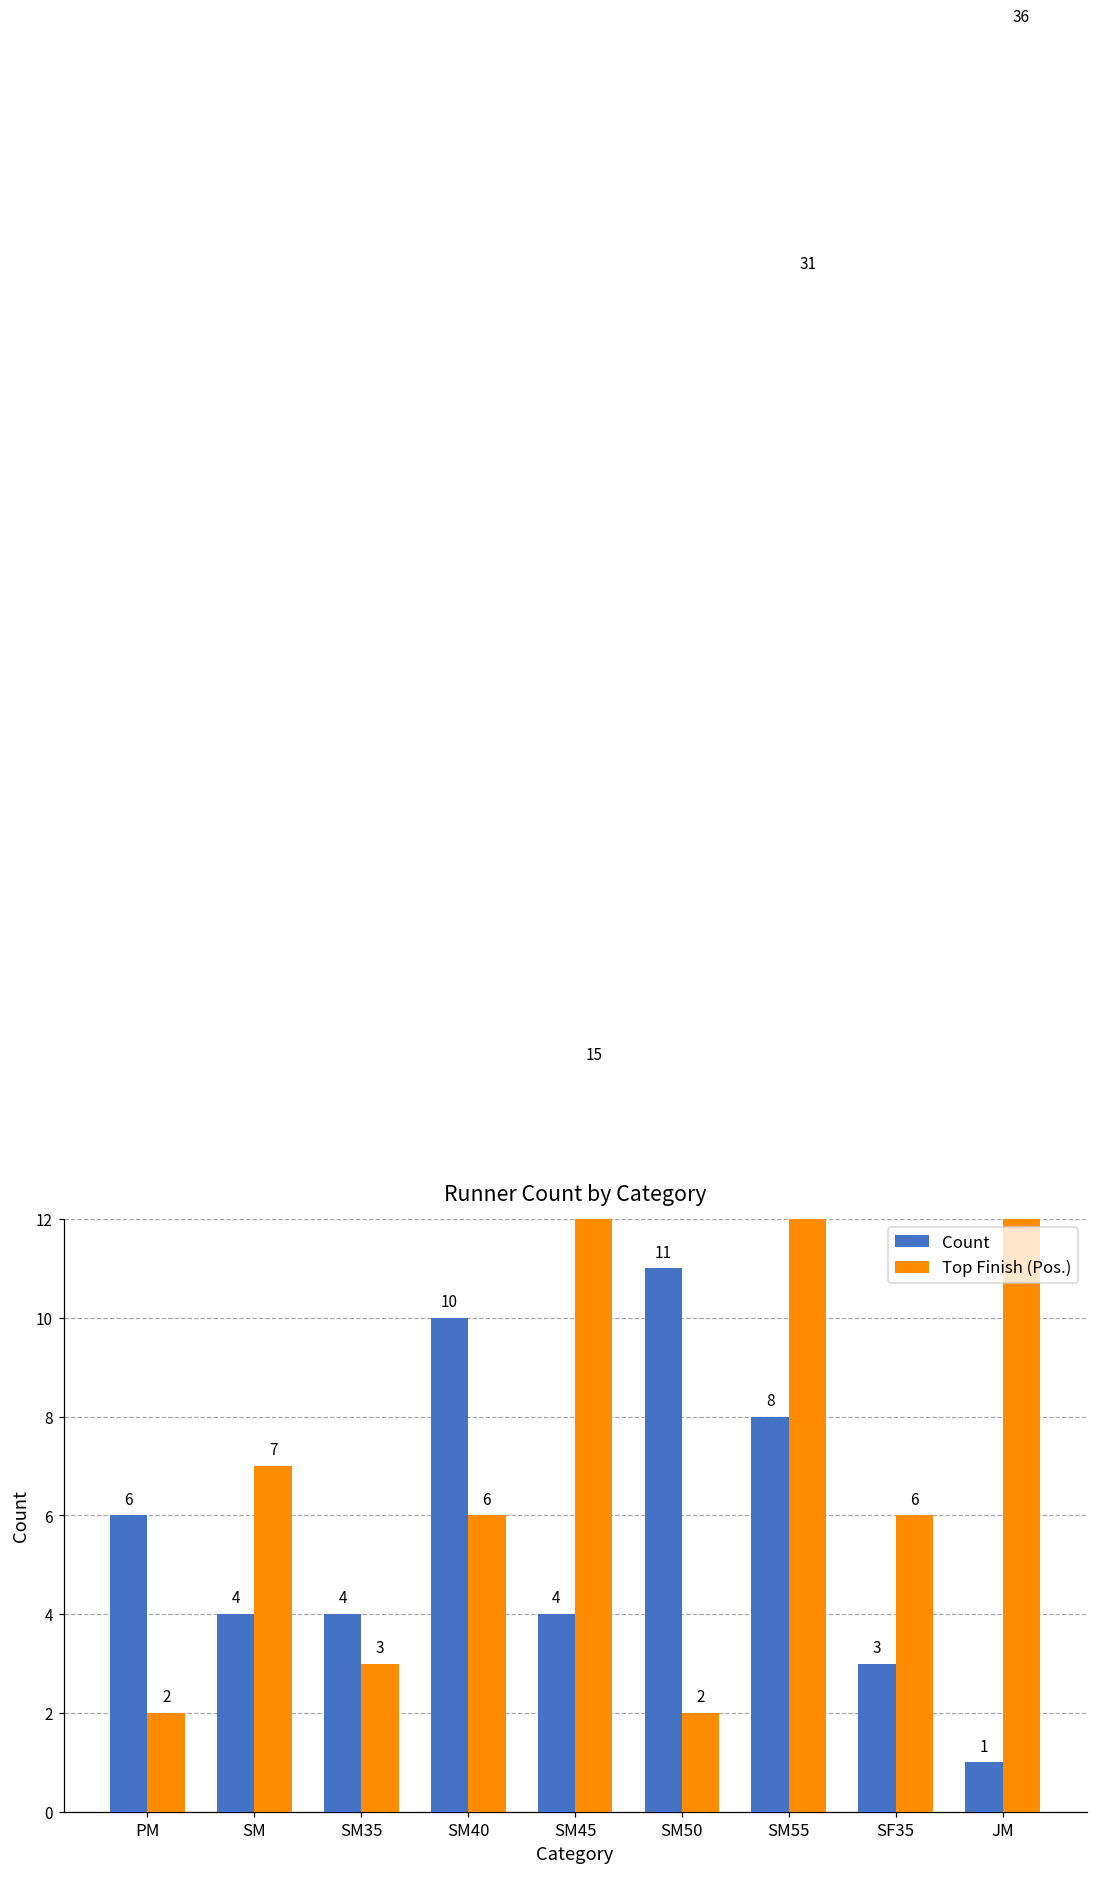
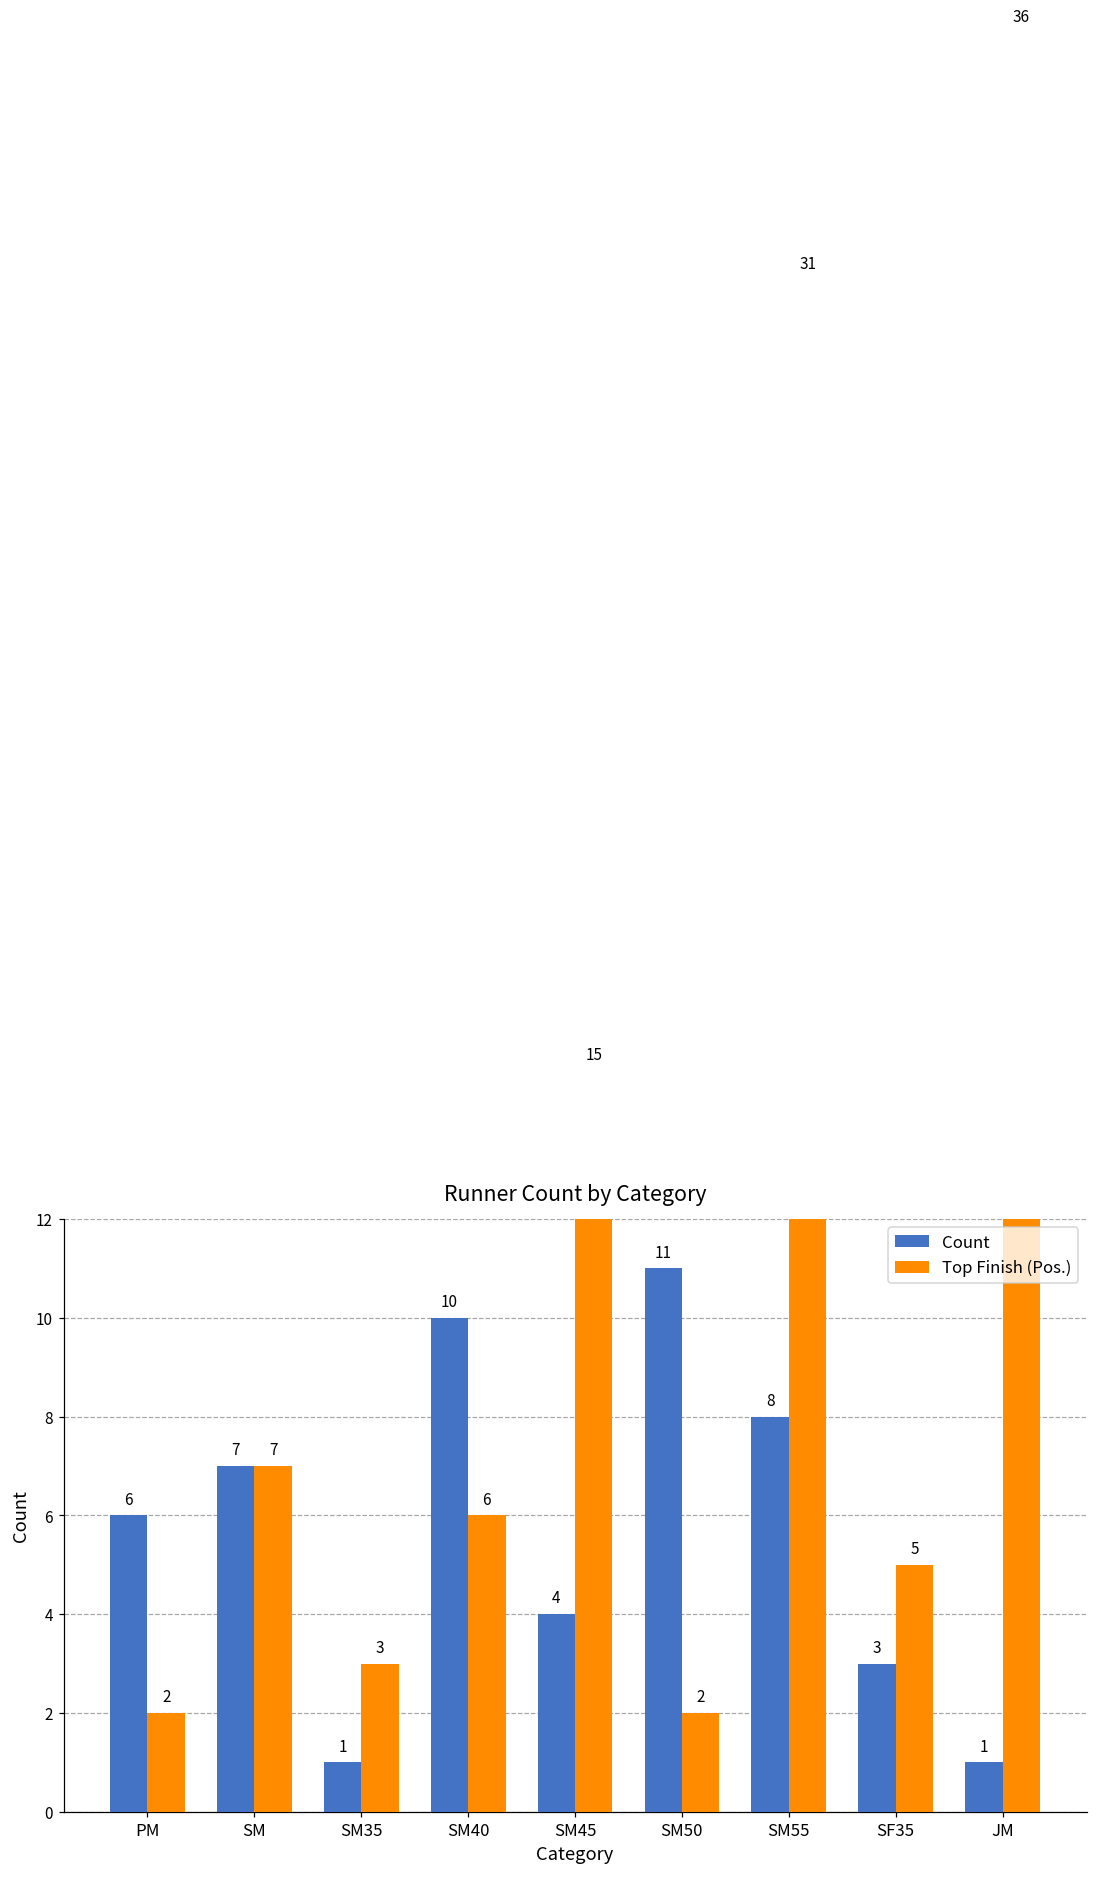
Count, SM: 4 -> 7
Count, SM35: 4 -> 1
Top Finish (Pos.), SF35: 6 -> 5
